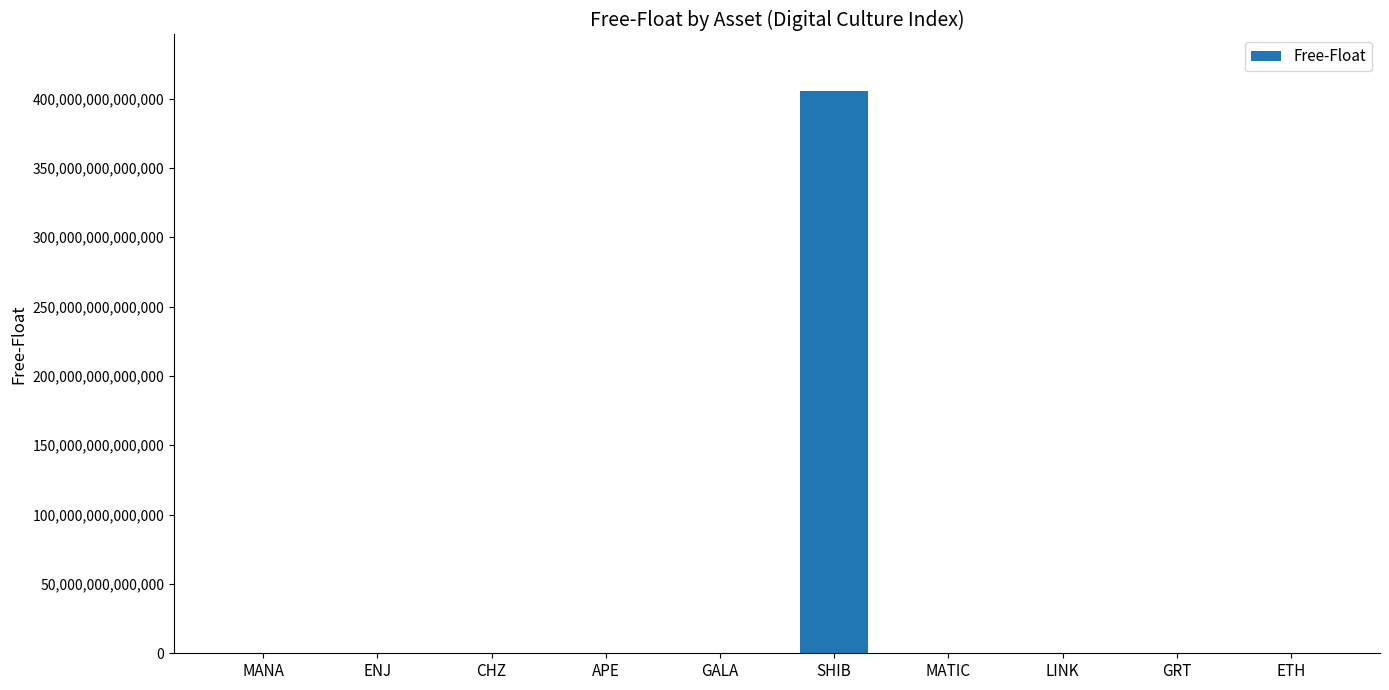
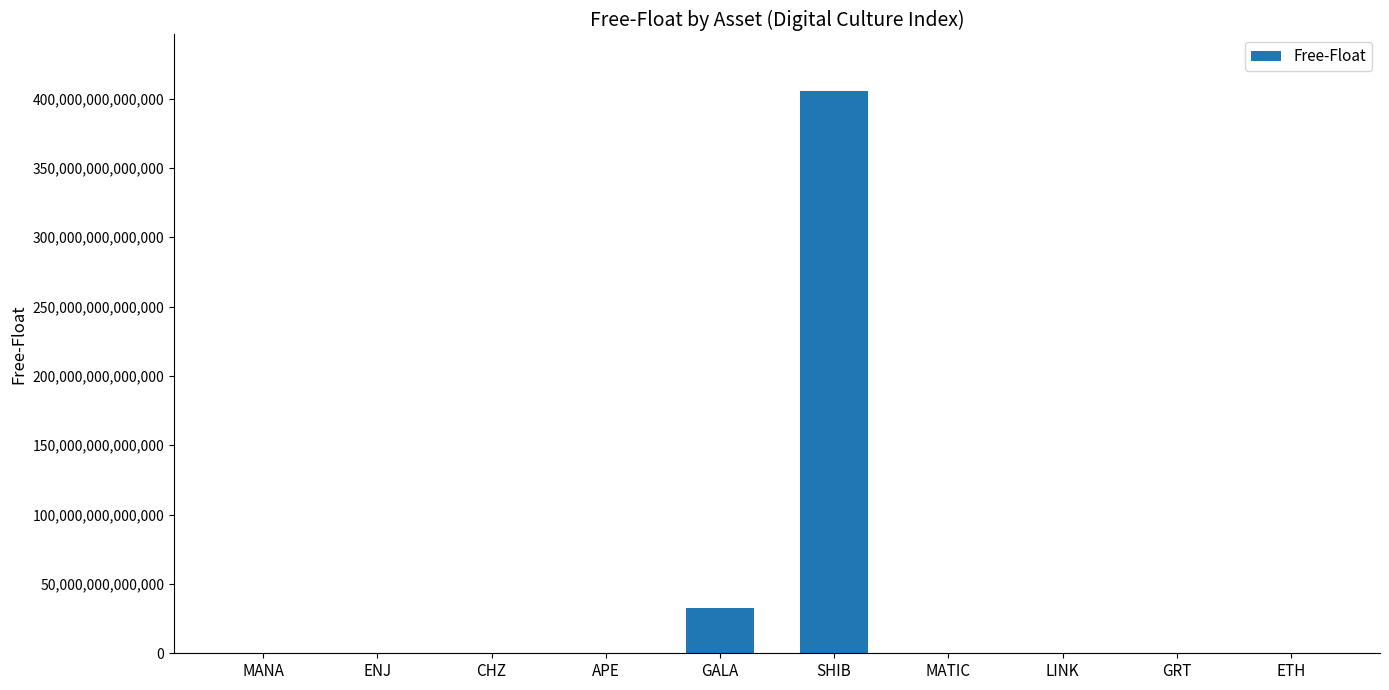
GALA: 0 -> 33,000,000,000,000
